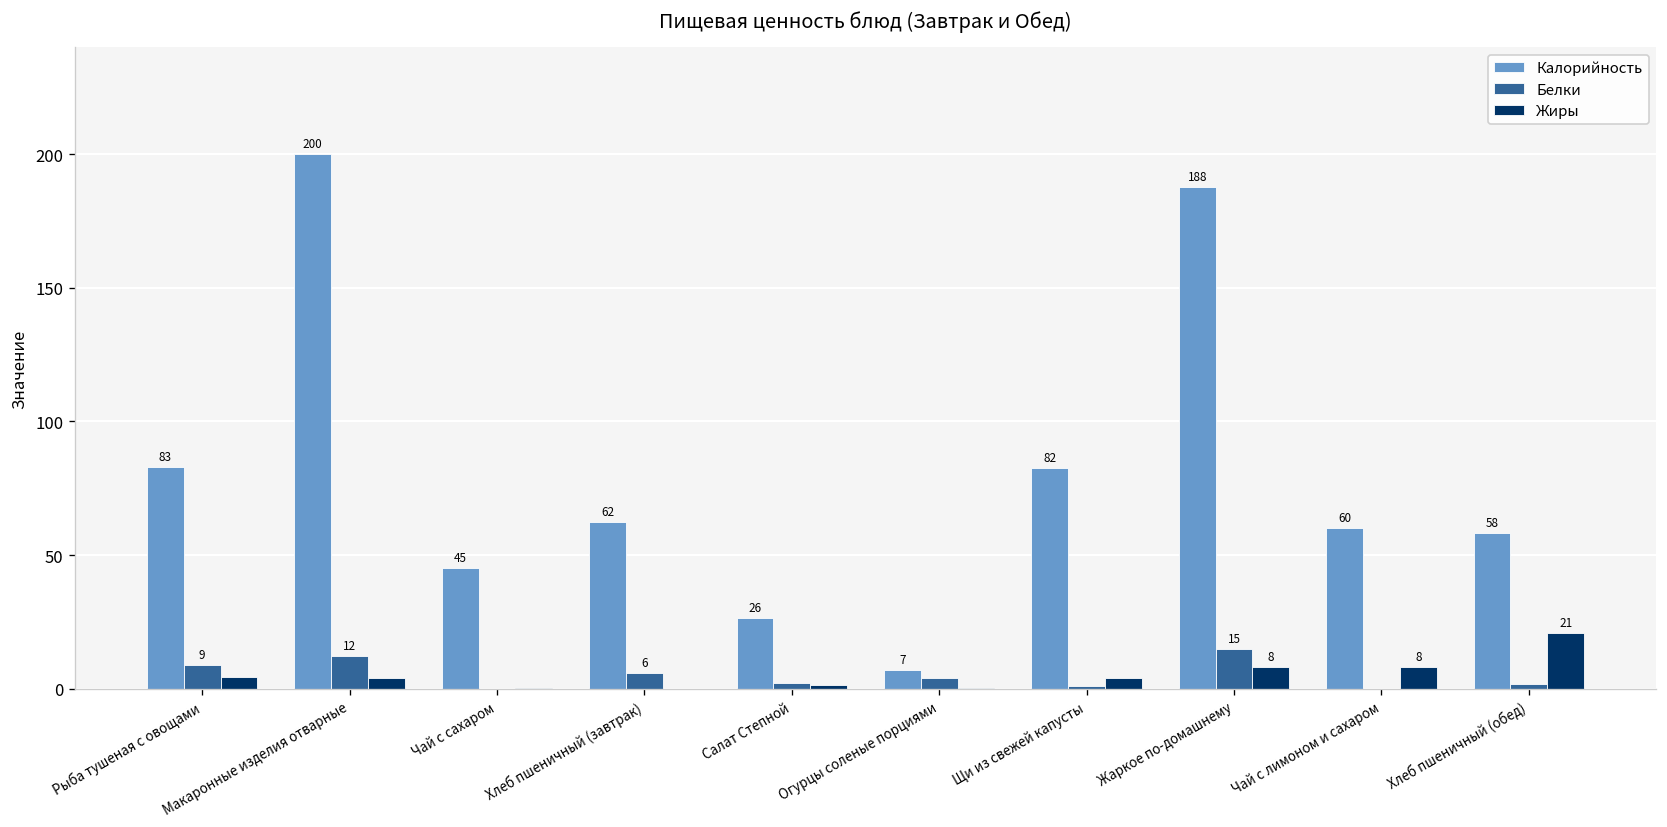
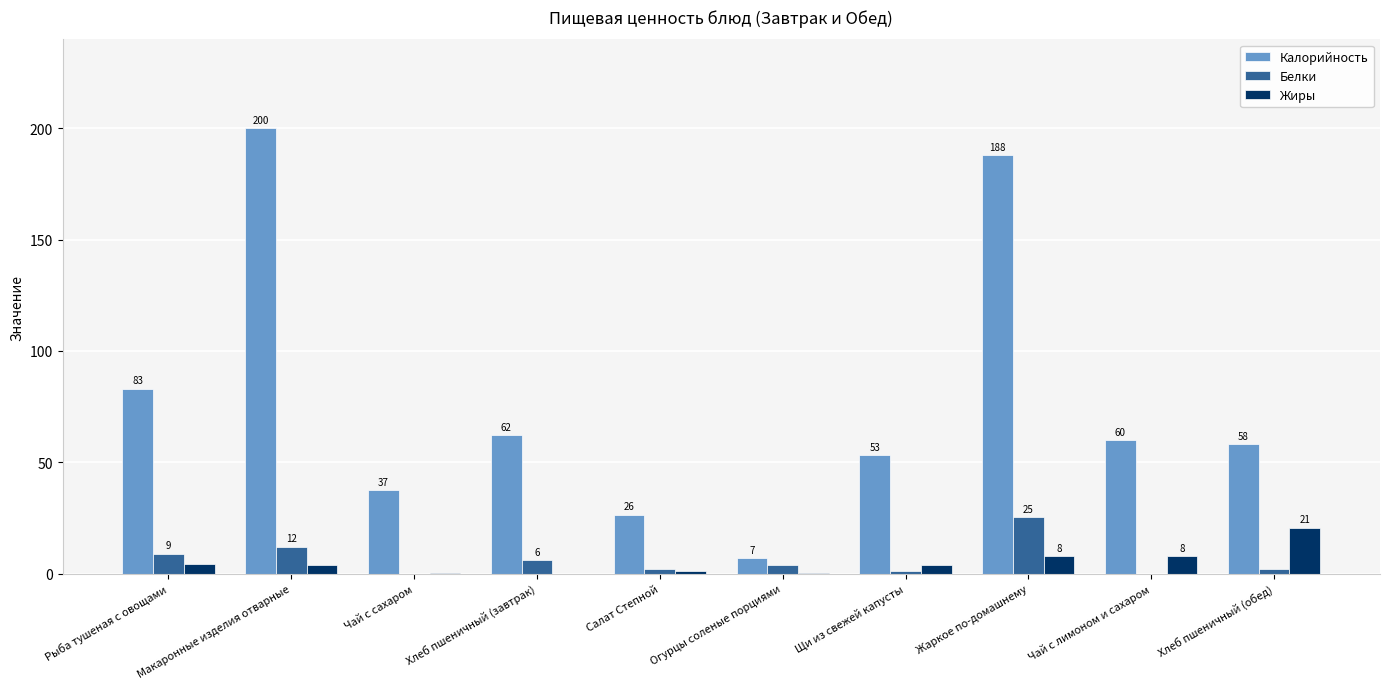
Калорийность, Чай с сахаром: 45 -> 37
Калорийность, Щи из свежей капусты: 82 -> 53
Белки, Жаркое по-домашнему: 15 -> 25
